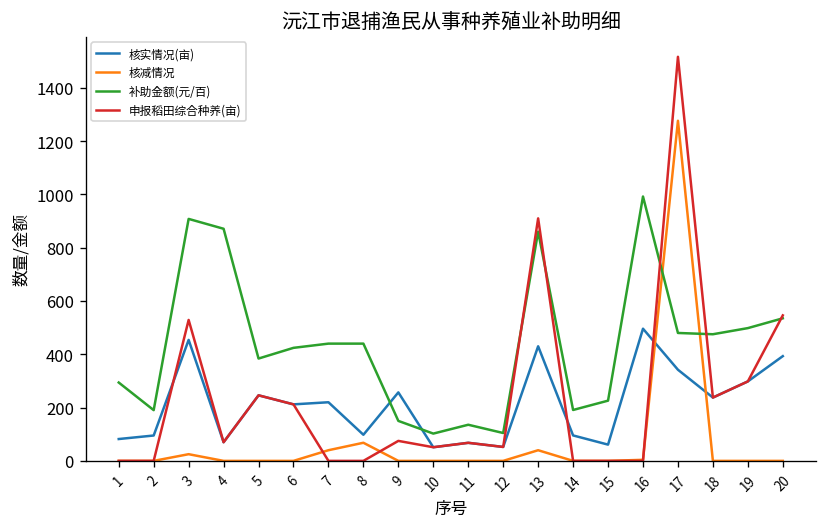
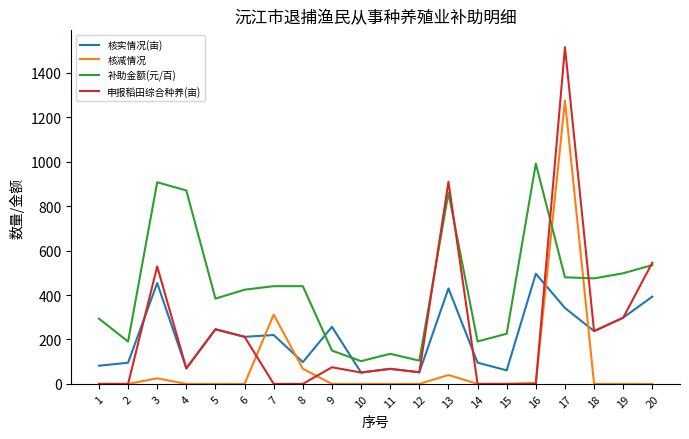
核减情况, 7: 40 -> 310
